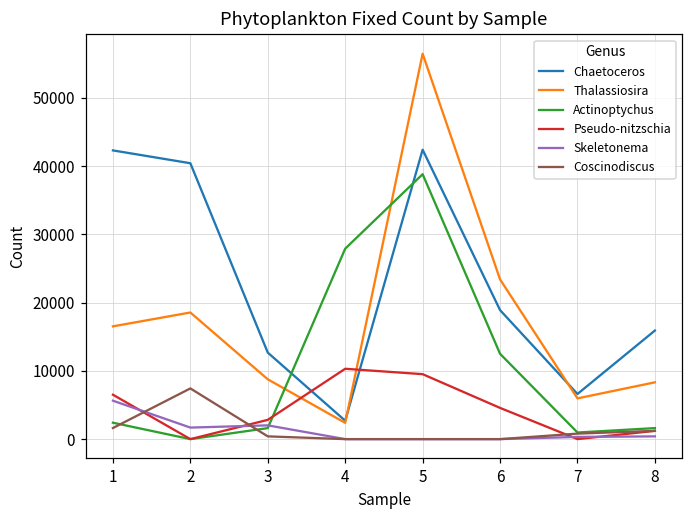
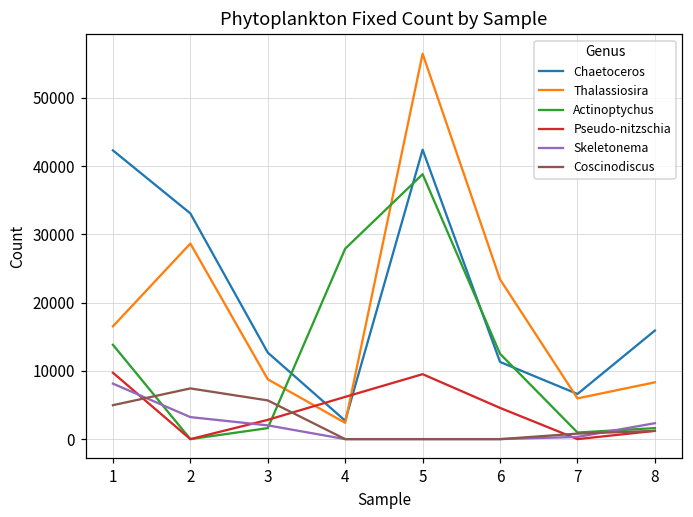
Actinoptychus, 1: 2000 -> 14000
Pseudo-nitzschia, 1: 7000 -> 10000
Skeletonema, 1: 6000 -> 8000
Coscinodiscus, 1: 2000 -> 5000
Chaetoceros, 2: 40000 -> 33000
Thalassiosira, 2: 19000 -> 29000
Skeletonema, 2: 2000 -> 3000
Coscinodiscus, 3: 0 -> 6000
Pseudo-nitzschia, 4: 10000 -> 6000
Chaetoceros, 6: 19000 -> 11000
Skeletonema, 8: 0 -> 2000
